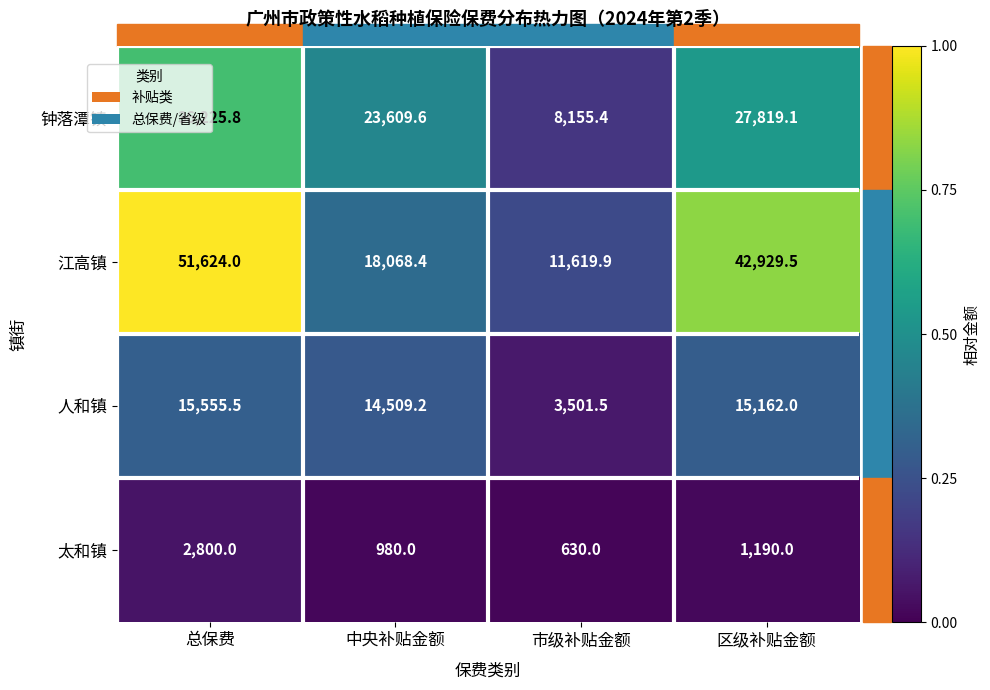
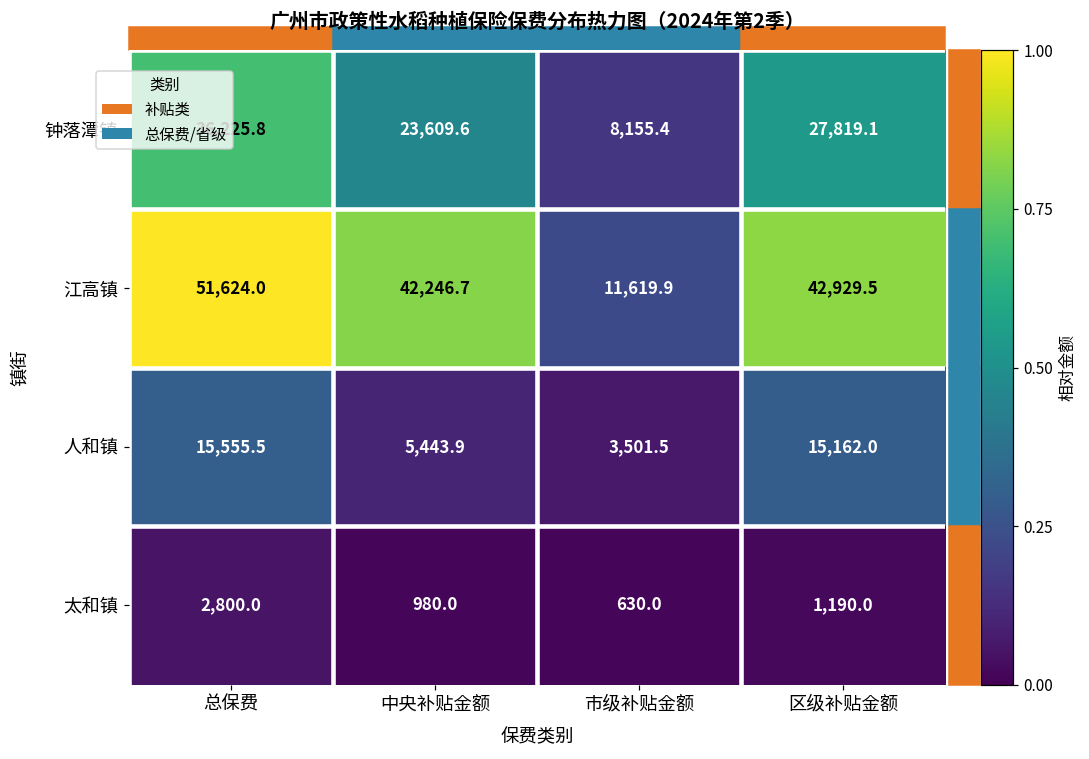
江高镇, 中央补贴金额: 18,068.4 -> 42,246.7
人和镇, 中央补贴金额: 14,509.2 -> 5,443.9
